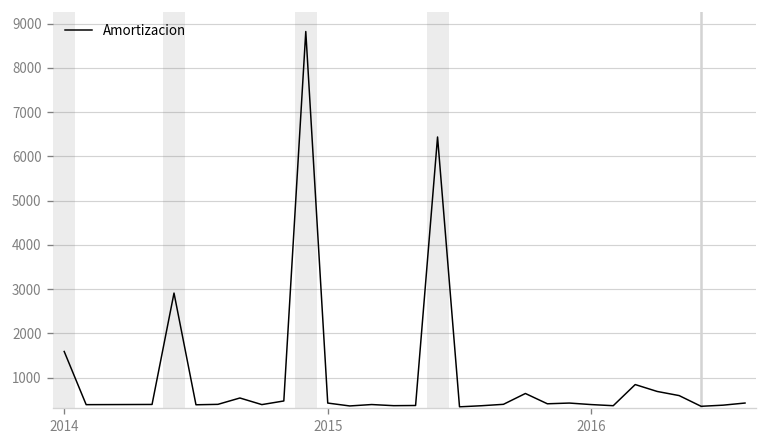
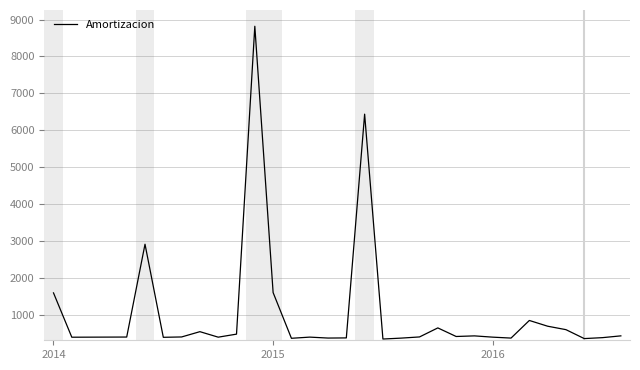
2015: 400 -> 1600
